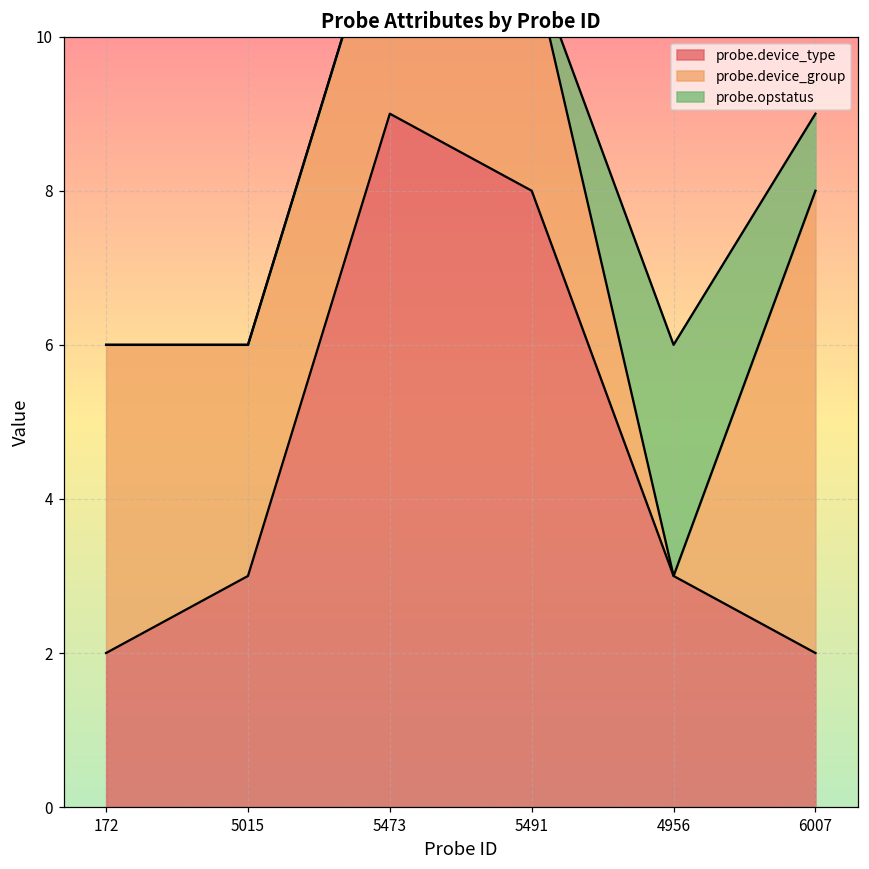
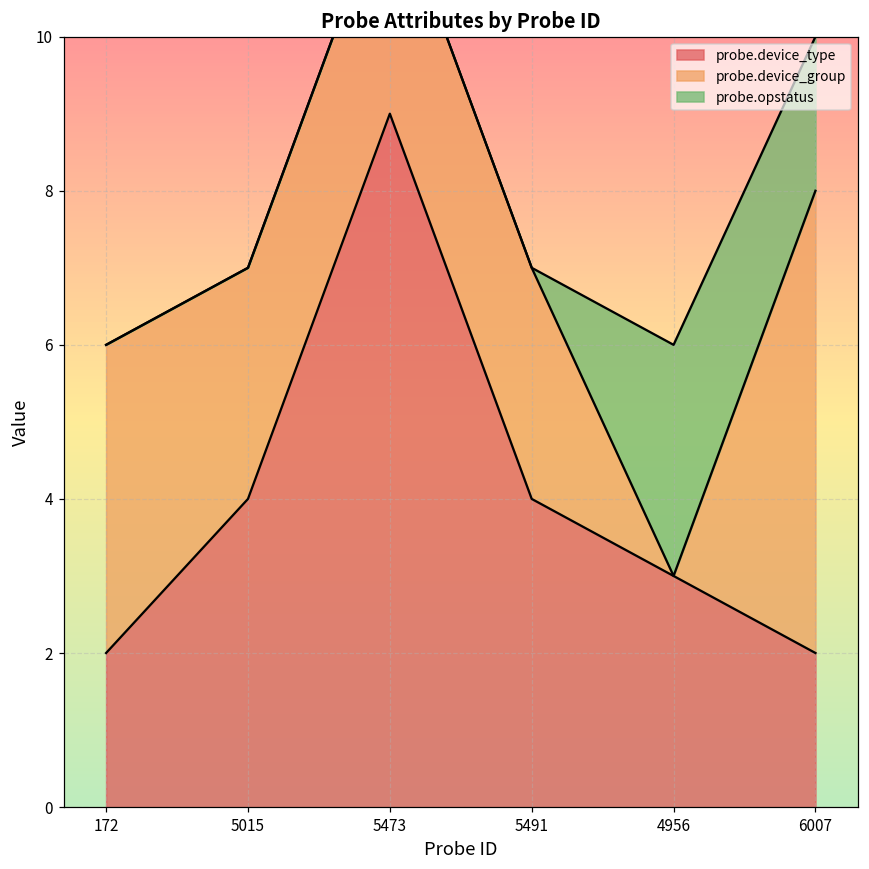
probe.device_type, 5015: 3 -> 4
probe.device_type, 5491: 8 -> 4
probe.opstatus, 6007: 1 -> 2
